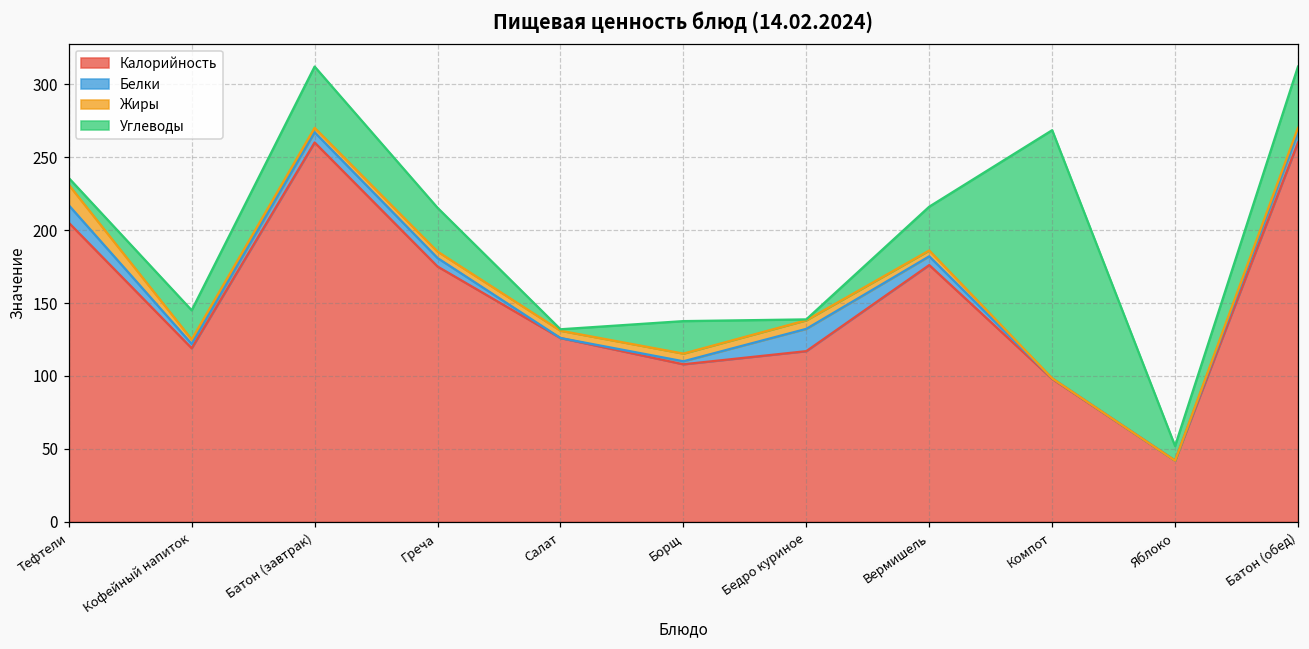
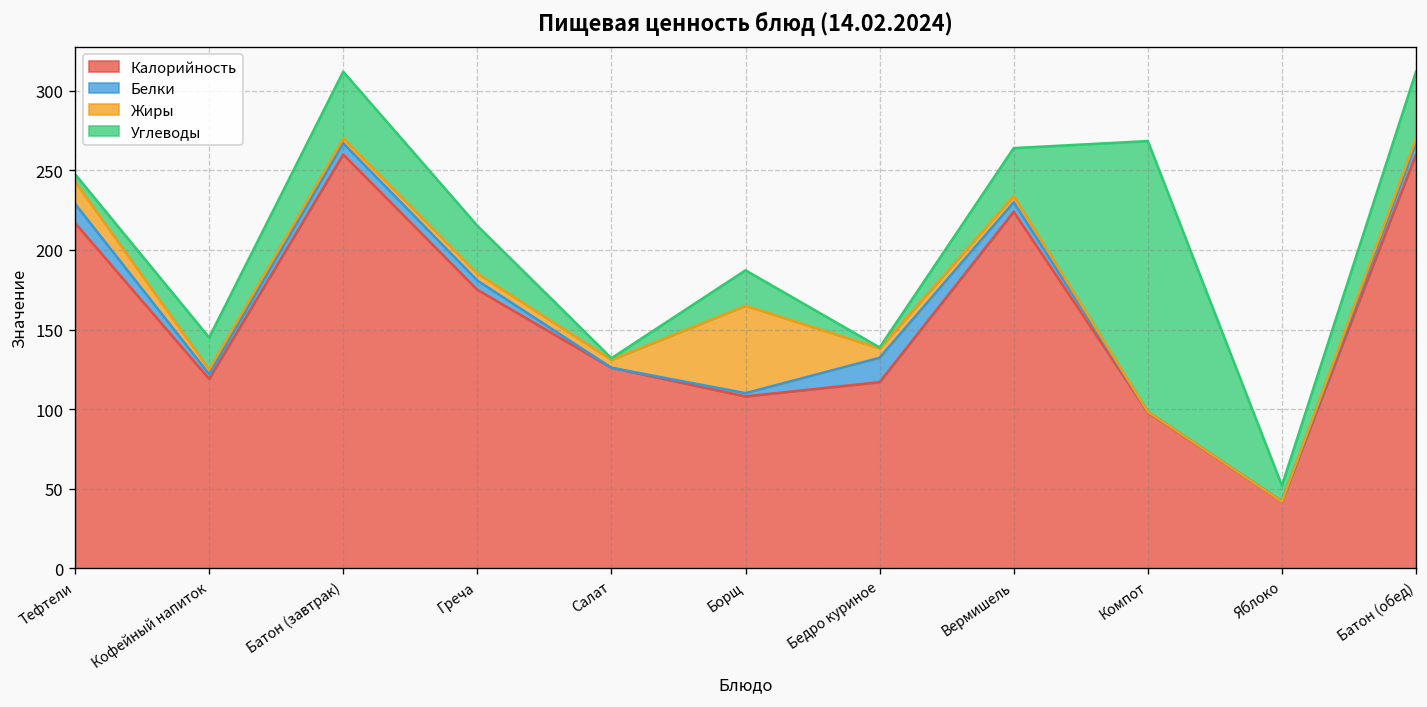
Калорийность, Тефтели: 205 -> 217
Жиры, Борщ: 5 -> 55
Калорийность, Вермишель: 176 -> 224
